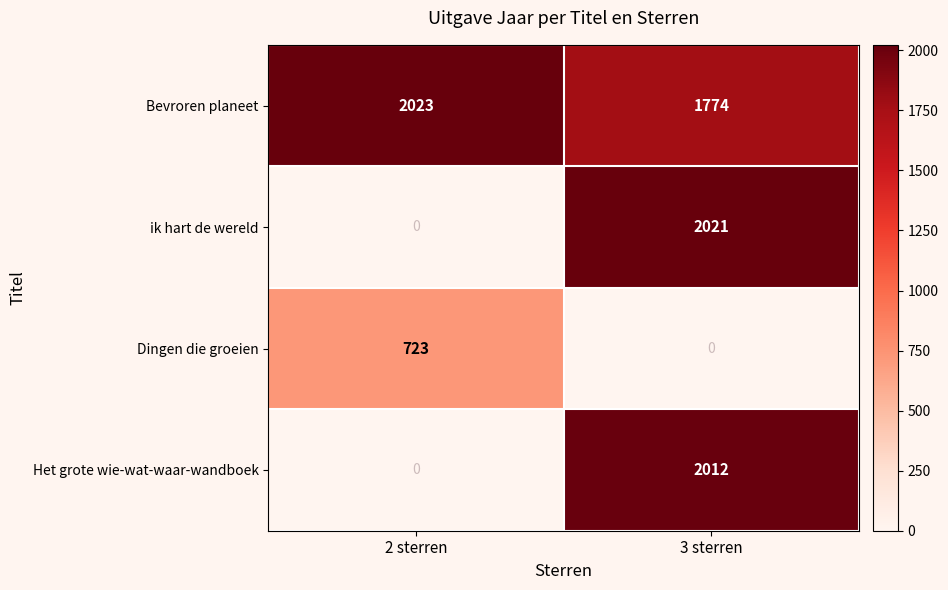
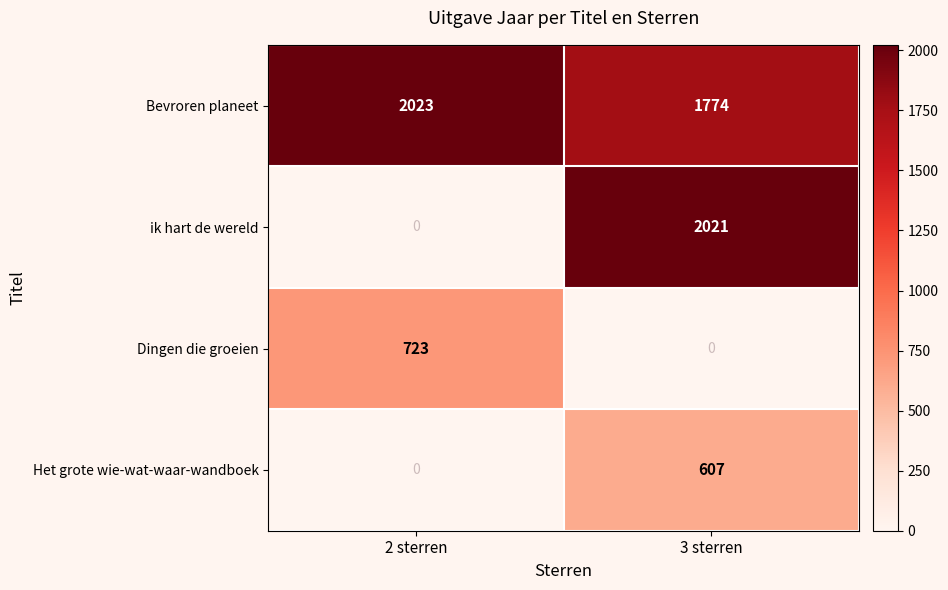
Het grote wie-wat-waar-wandboek, 3 sterren: 2012 -> 607
